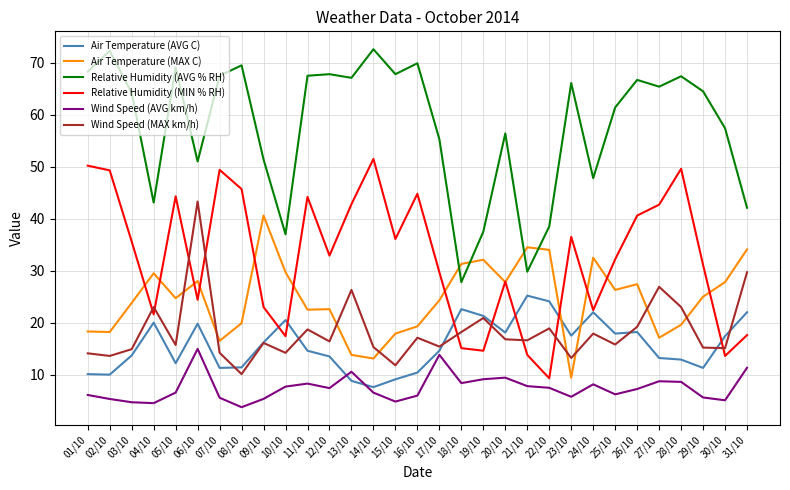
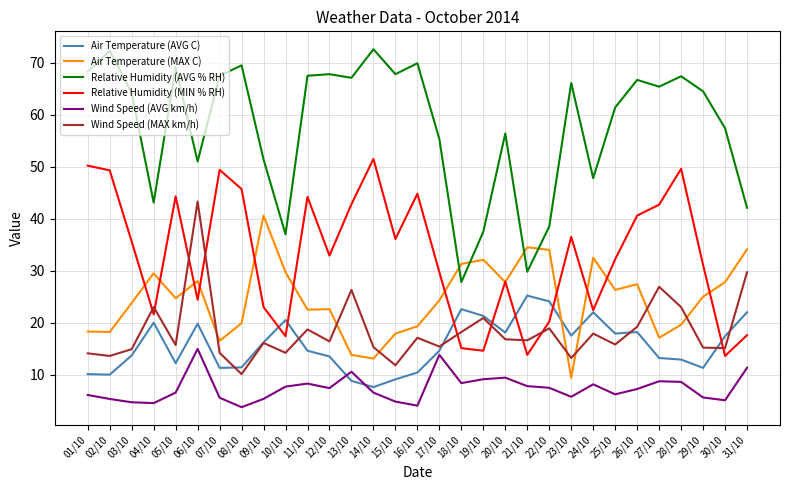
Wind Speed (AVG km/h), 16/10: 6 -> 4
Relative Humidity (MIN % RH), 22/10: 9 -> 20
